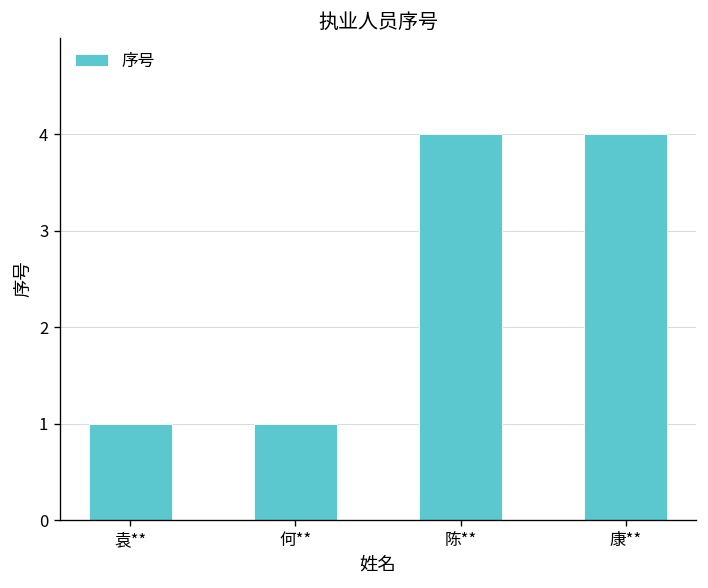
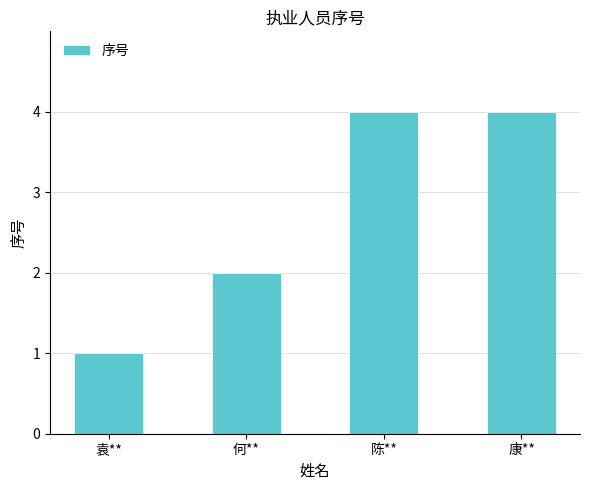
何**: 1 -> 2
